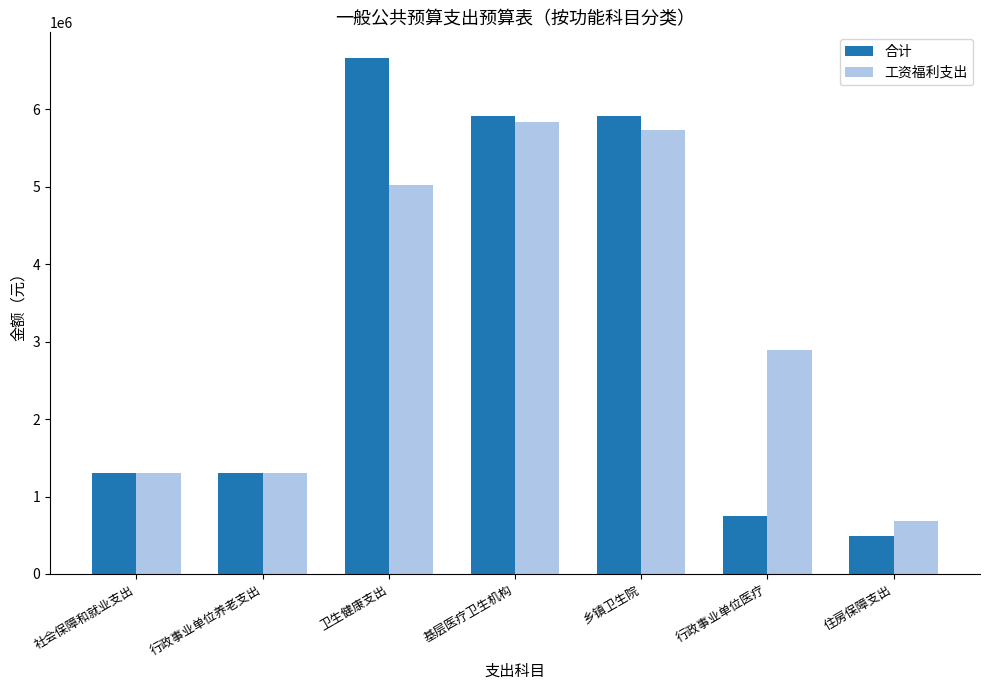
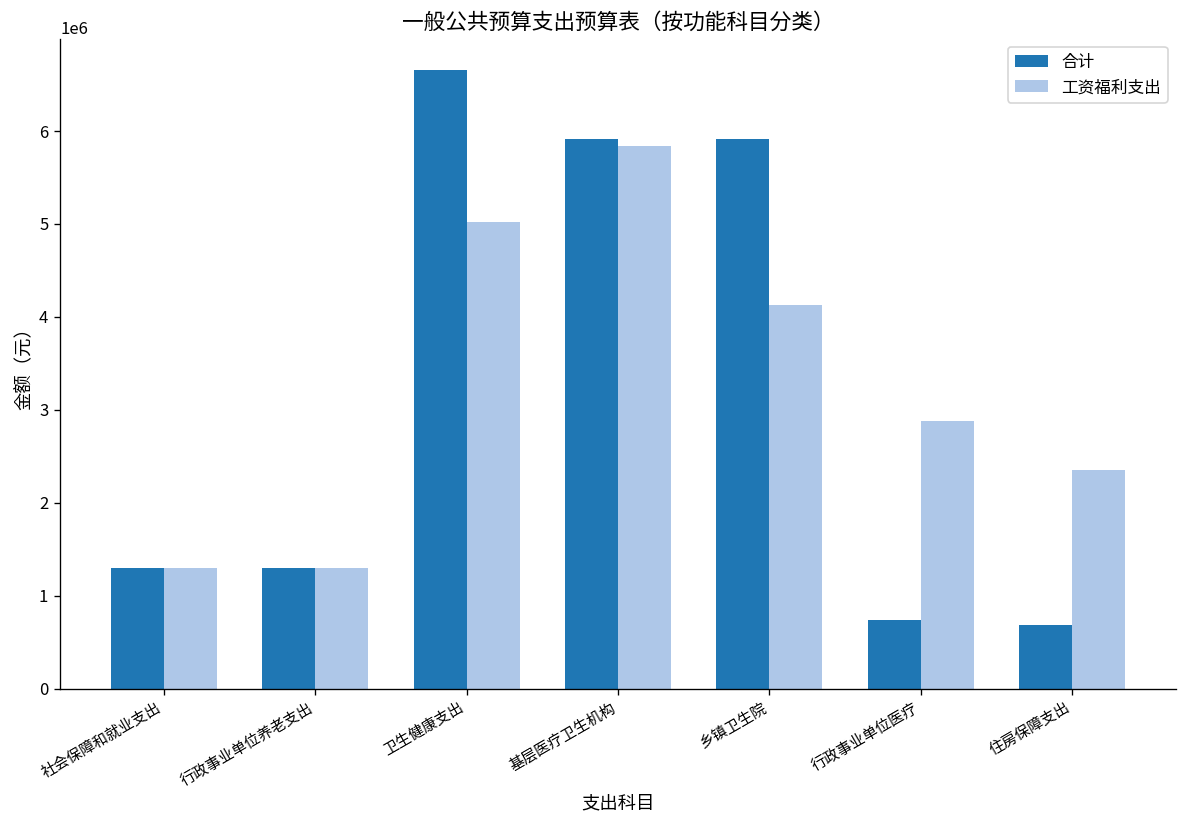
工资福利支出, 乡镇卫生院: 5700000 -> 4100000
合计, 住房保障支出: 500000 -> 700000
工资福利支出, 住房保障支出: 700000 -> 2300000
